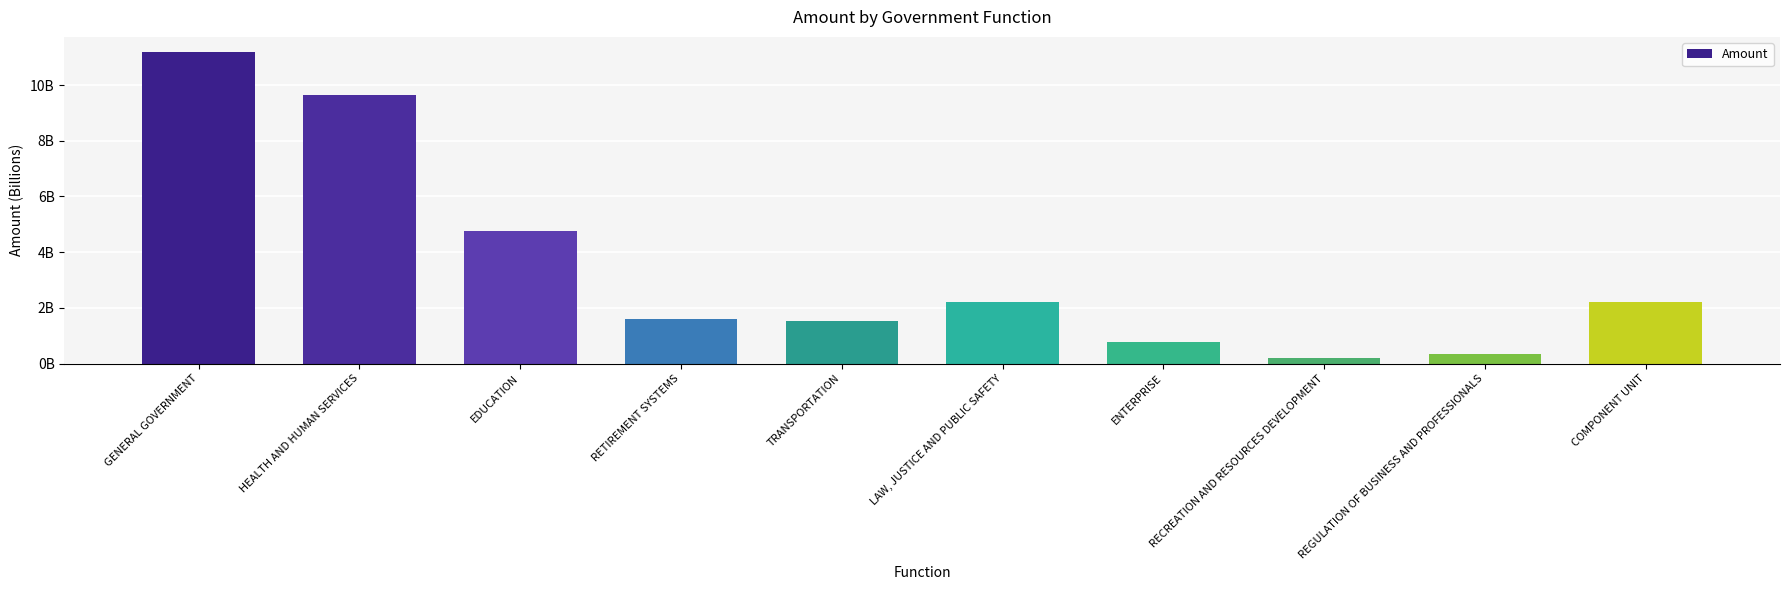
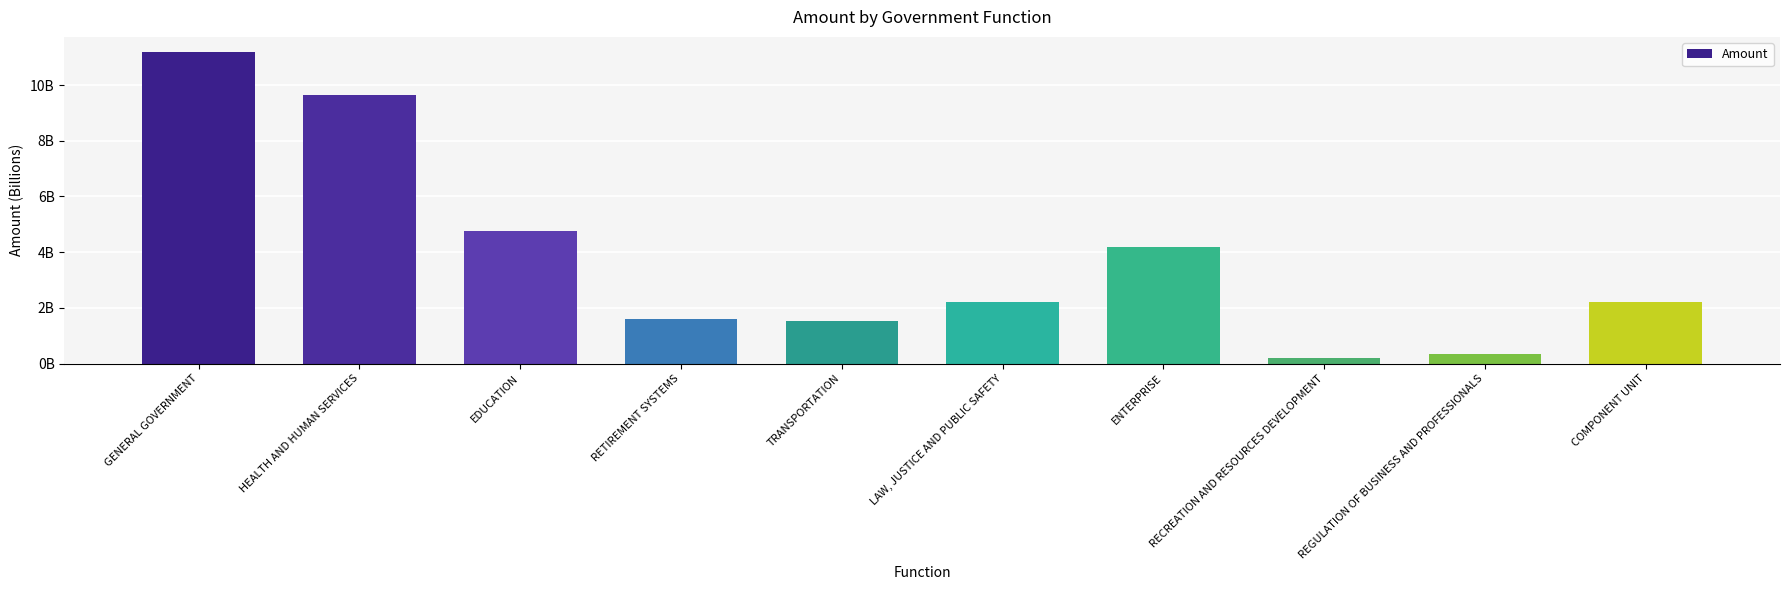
ENTERPRISE: 800000000 -> 4200000000
